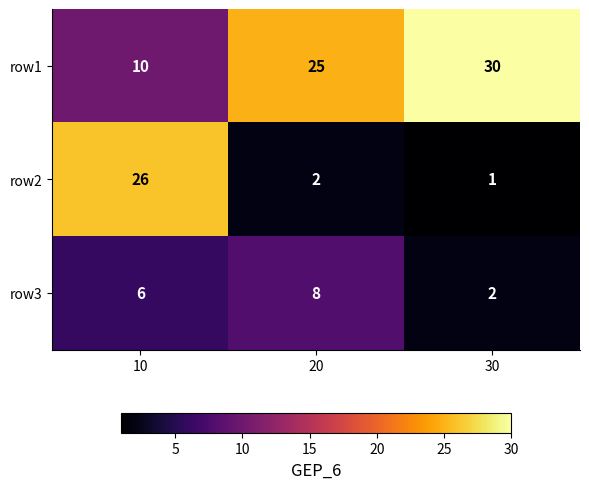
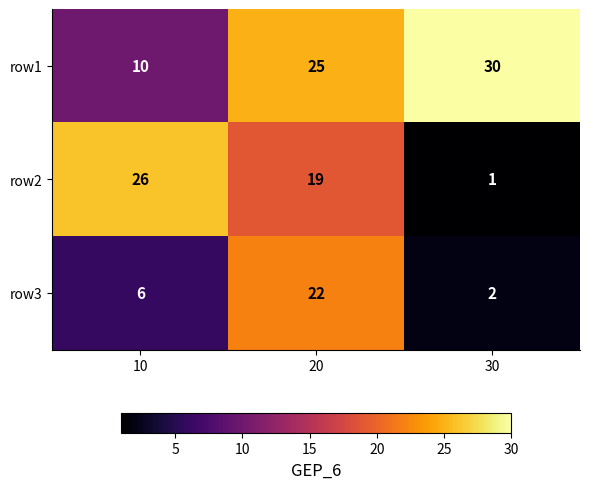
row2, 20: 2 -> 19
row3, 20: 8 -> 22
